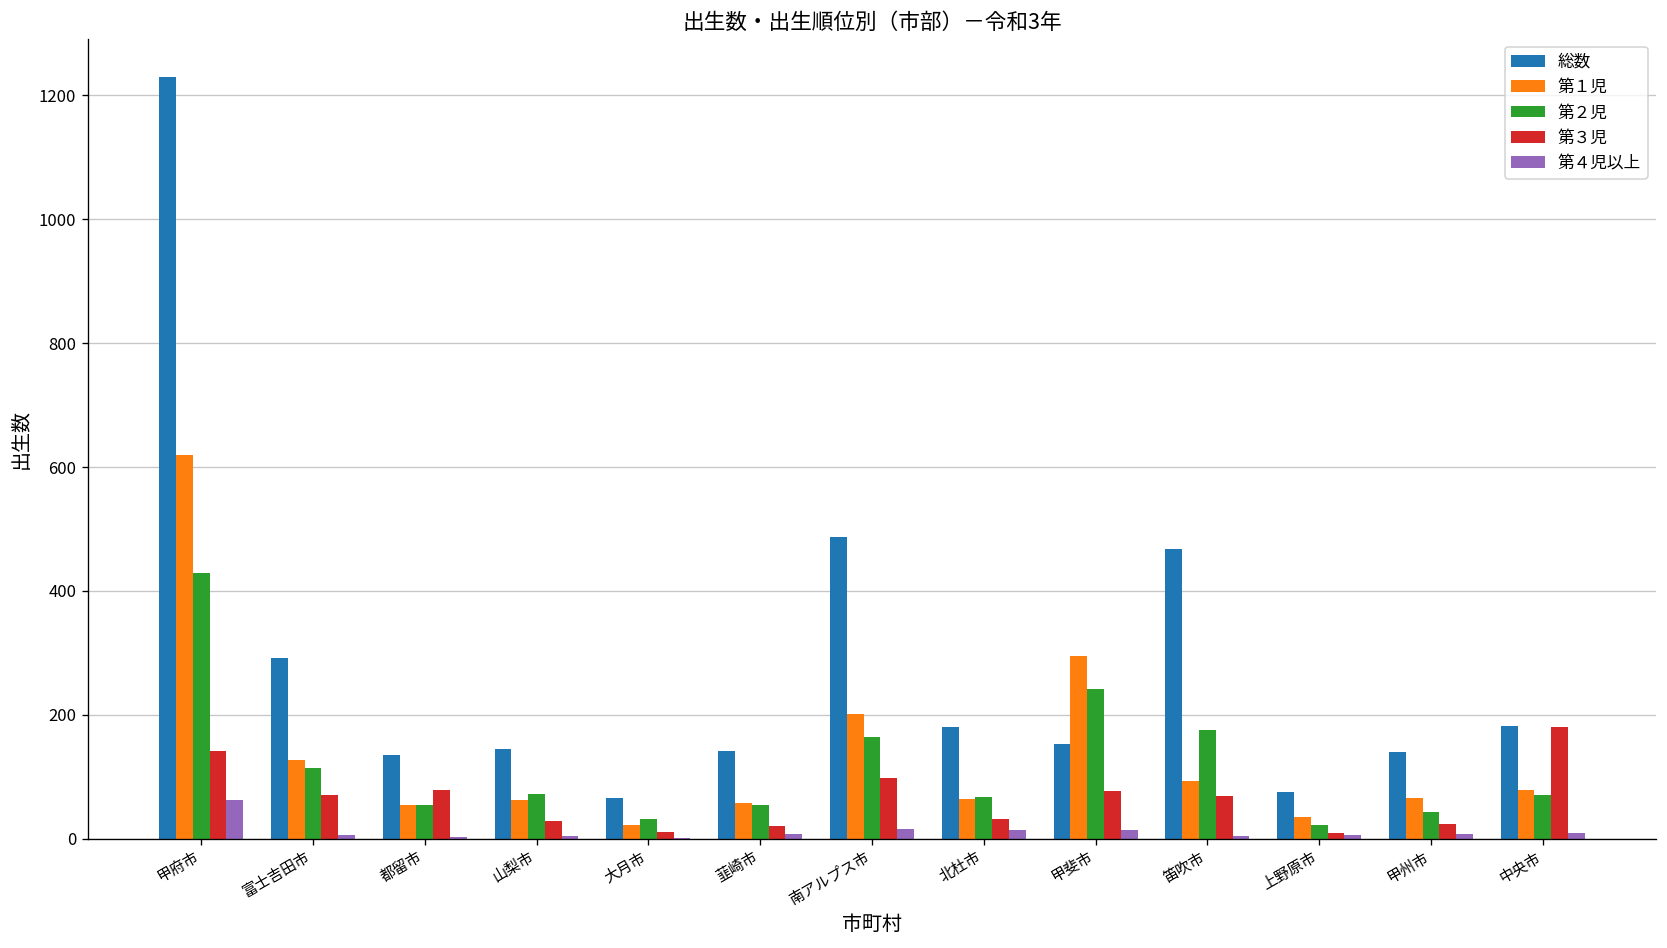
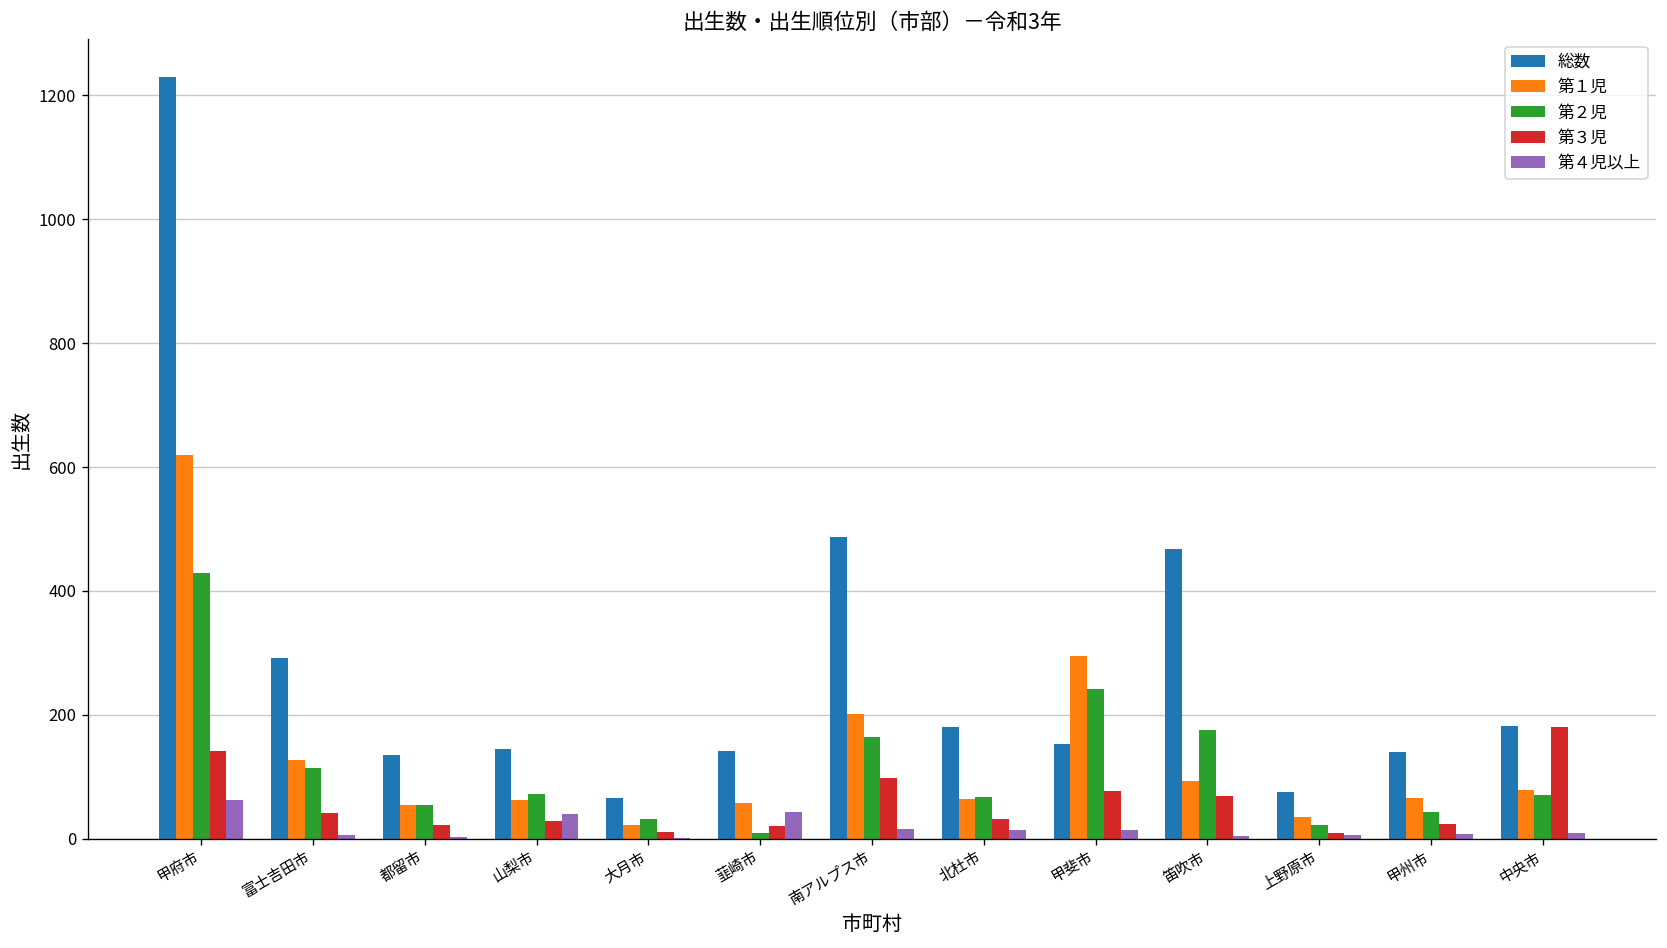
第３児, 富士吉田市: 70 -> 40
第３児, 都留市: 80 -> 20
第４児以上, 山梨市: 10 -> 40
第２児, 韮崎市: 50 -> 10
第４児以上, 韮崎市: 10 -> 40
